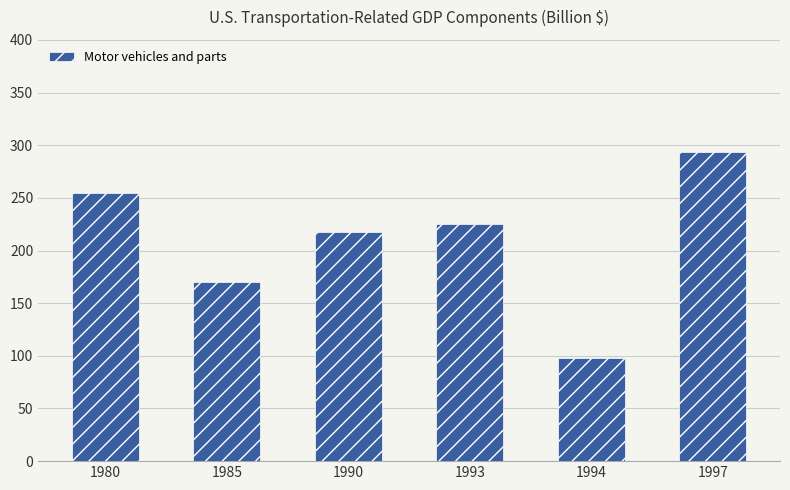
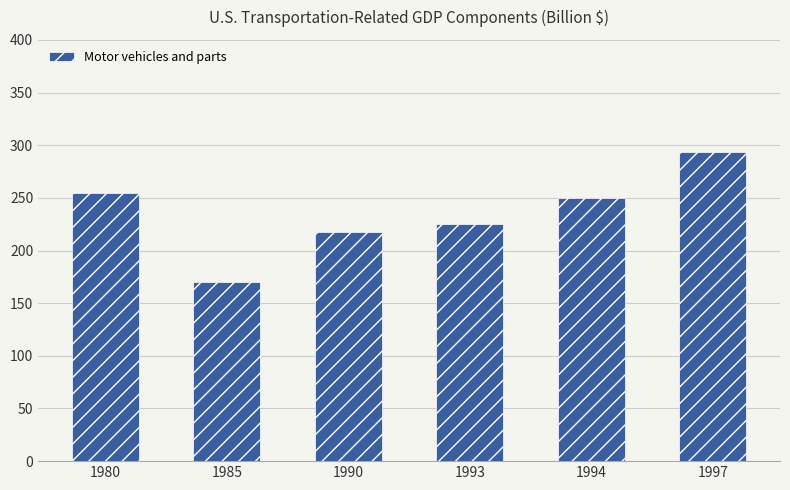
1994: 98 -> 250
